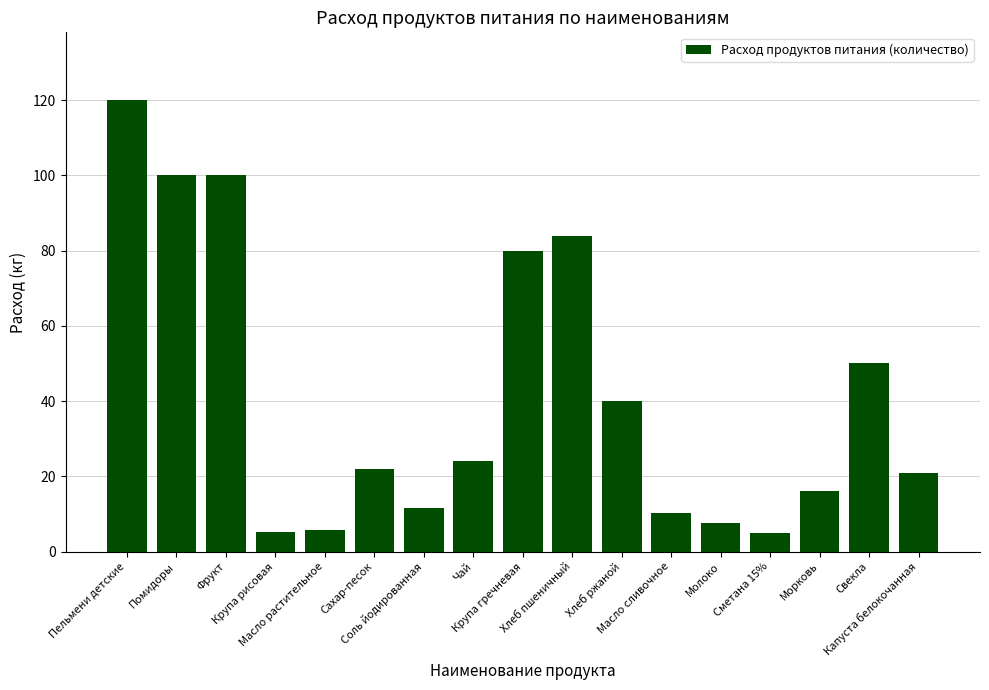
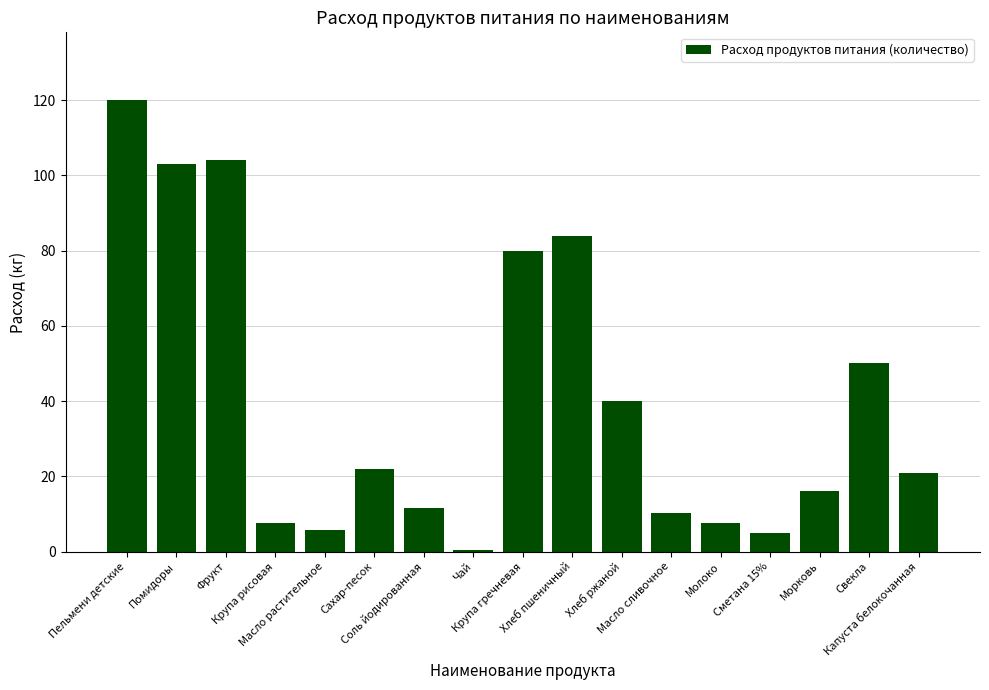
Помидоры: 100 -> 103
Фрукт: 100 -> 104
Крупа рисовая: 5 -> 8
Чай: 24 -> 1
